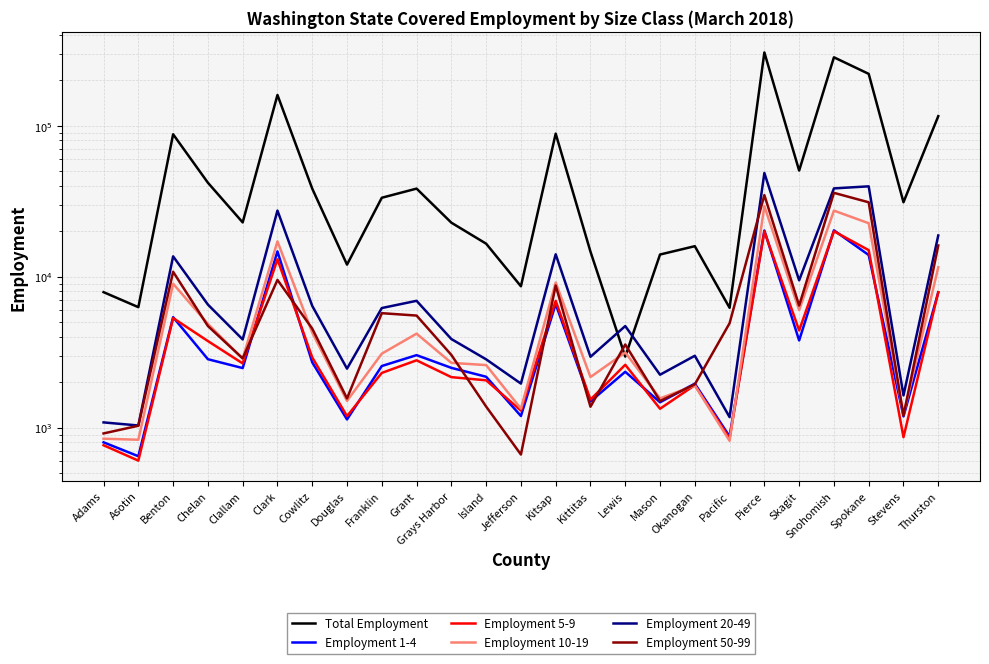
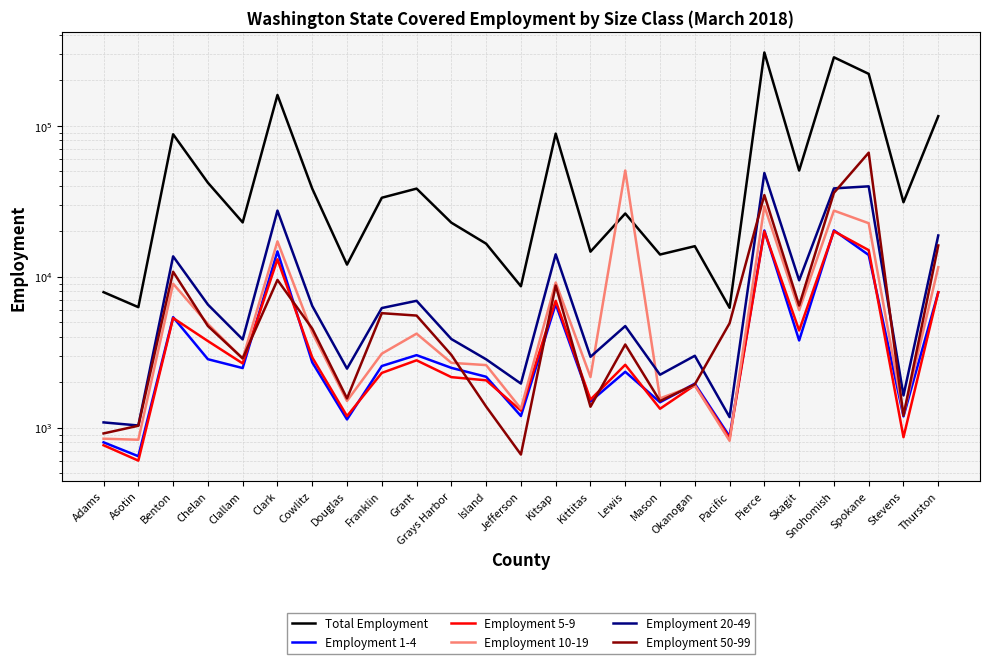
Total Employment, Lewis: 3000 -> 26000
Employment 10-19, Lewis: 3100 -> 51000
Employment 50-99, Spokane: 31000 -> 70000
